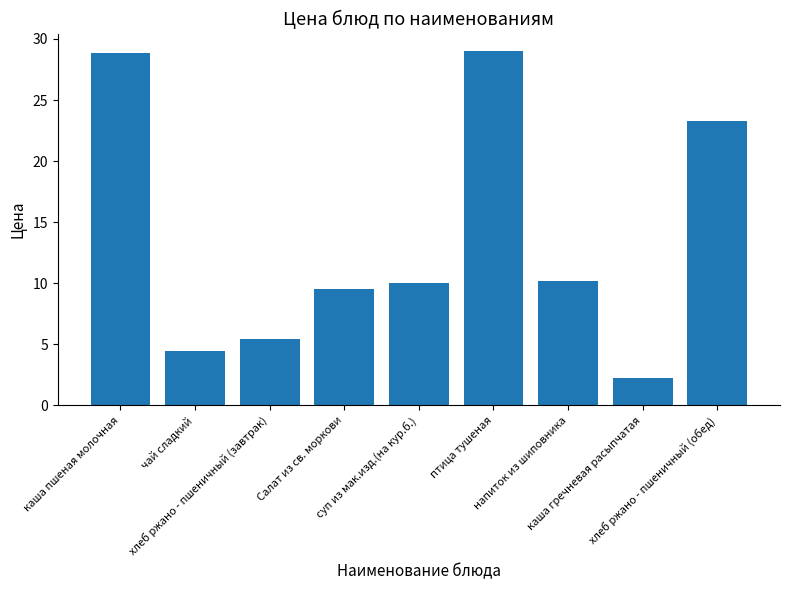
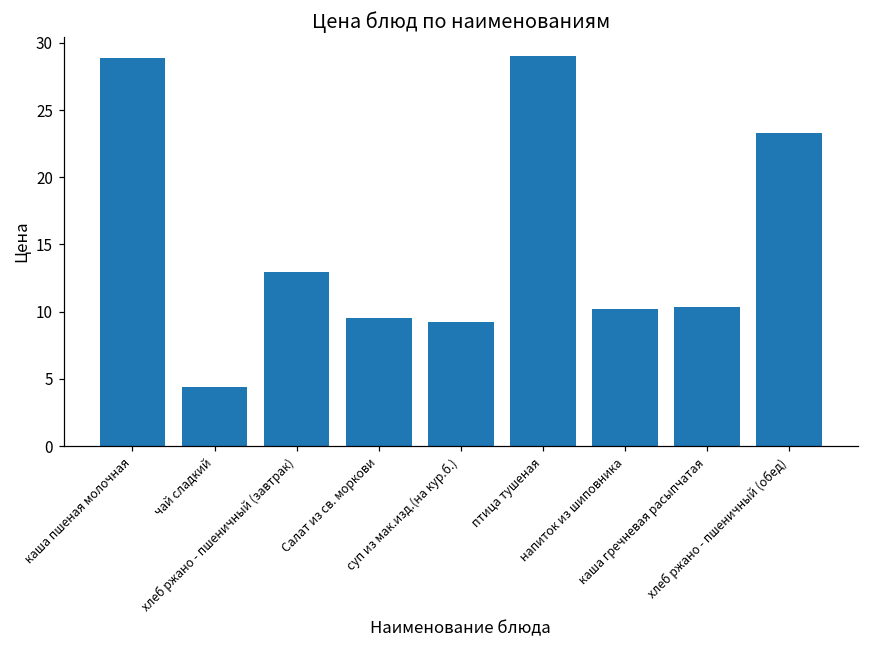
хлеб ржано - пшеничный (завтрак): 5.5 -> 13.0
суп из мак.изд.(на кур.б.): 10.1 -> 9.3
каша гречневая расыпчатая: 2.3 -> 10.3
